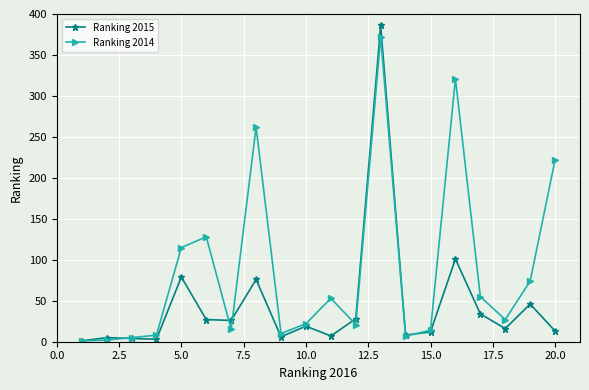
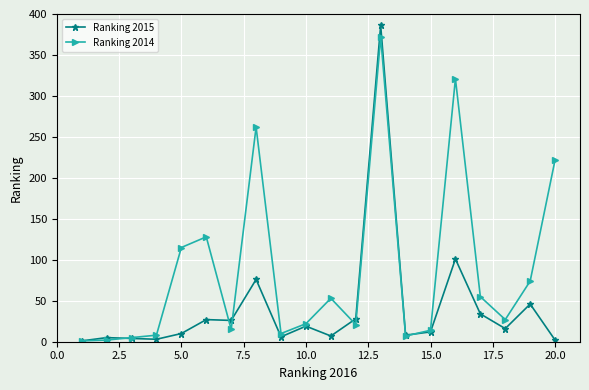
Ranking 2015, 5.0: 80 -> 10
Ranking 2015, 20.0: 10 -> 0
